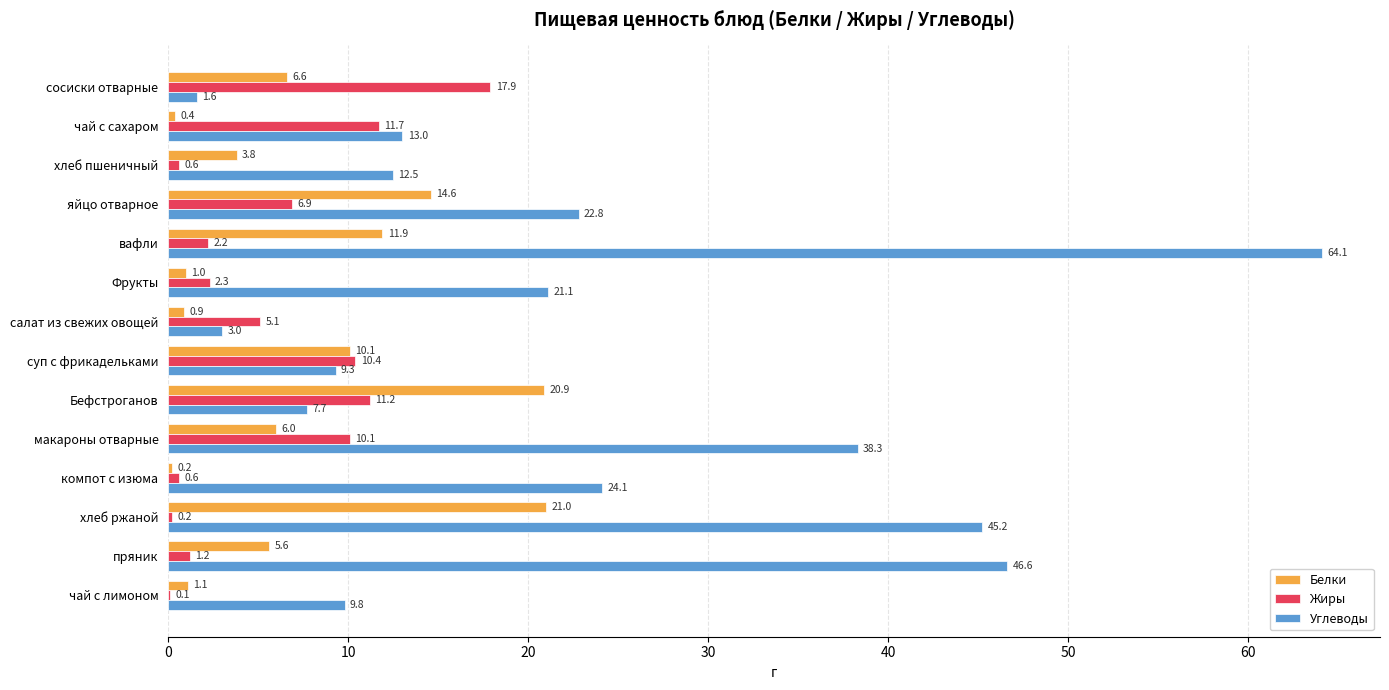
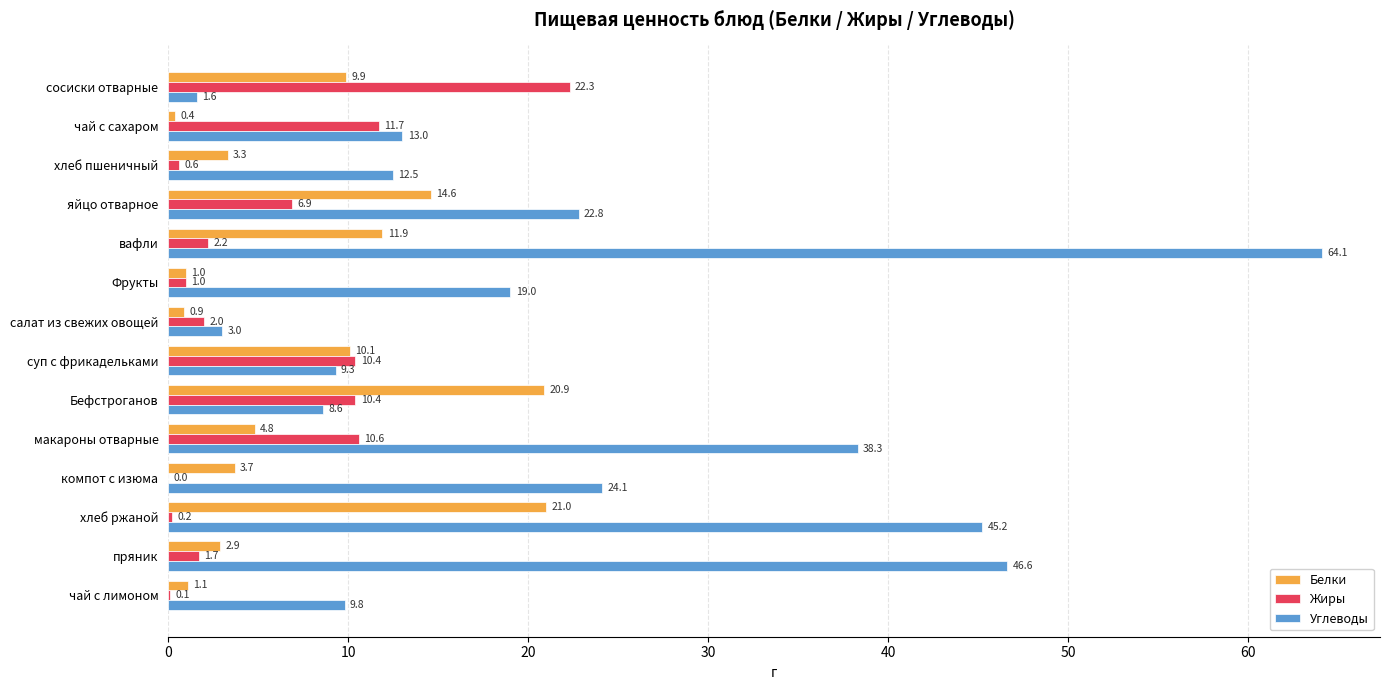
Белки, сосиски отварные: 6.6 -> 9.9
Жиры, сосиски отварные: 17.9 -> 22.3
Белки, хлеб пшеничный: 3.8 -> 3.3
Жиры, Фрукты: 2.3 -> 1.0
Углеводы, Фрукты: 21.1 -> 19.0
Жиры, салат из свежих овощей: 5.1 -> 2.0
Жиры, Бефстроганов: 11.2 -> 10.4
Углеводы, Бефстроганов: 7.7 -> 8.6
Белки, макароны отварные: 6.0 -> 4.8
Жиры, макароны отварные: 10.1 -> 10.6
Белки, компот с изюма: 0.2 -> 3.7
Жиры, компот с изюма: 0.6 -> 0.0
Белки, пряник: 5.6 -> 2.9
Жиры, пряник: 1.2 -> 1.7
